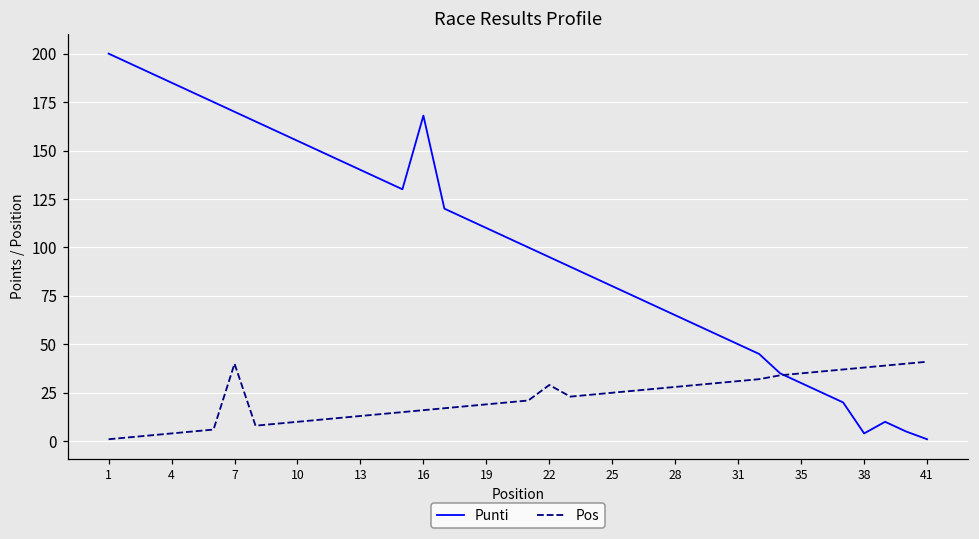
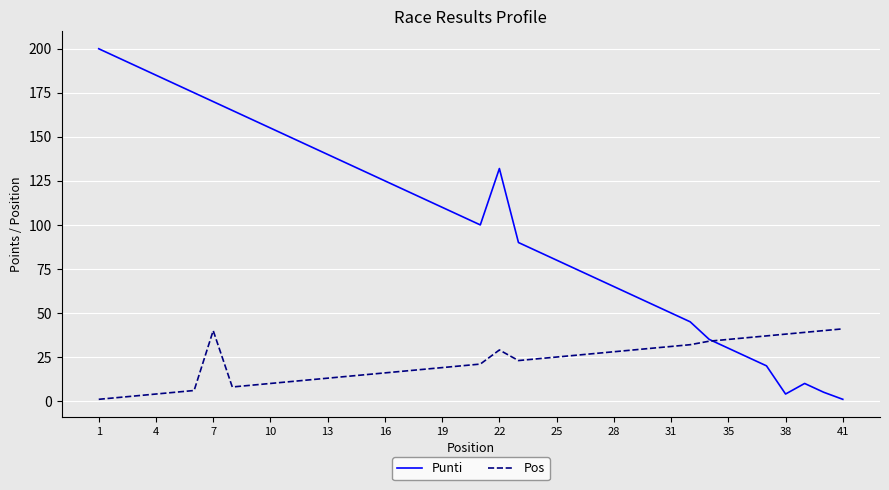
Punti, 16: 168 -> 125
Punti, 22: 95 -> 132
